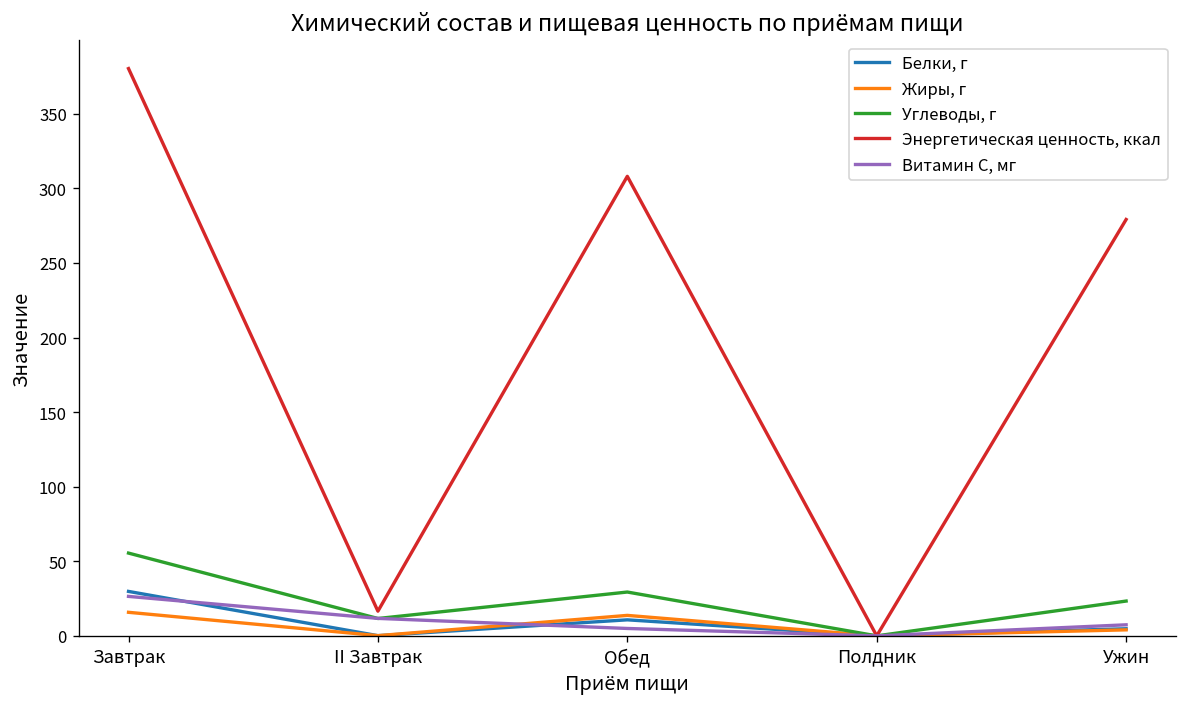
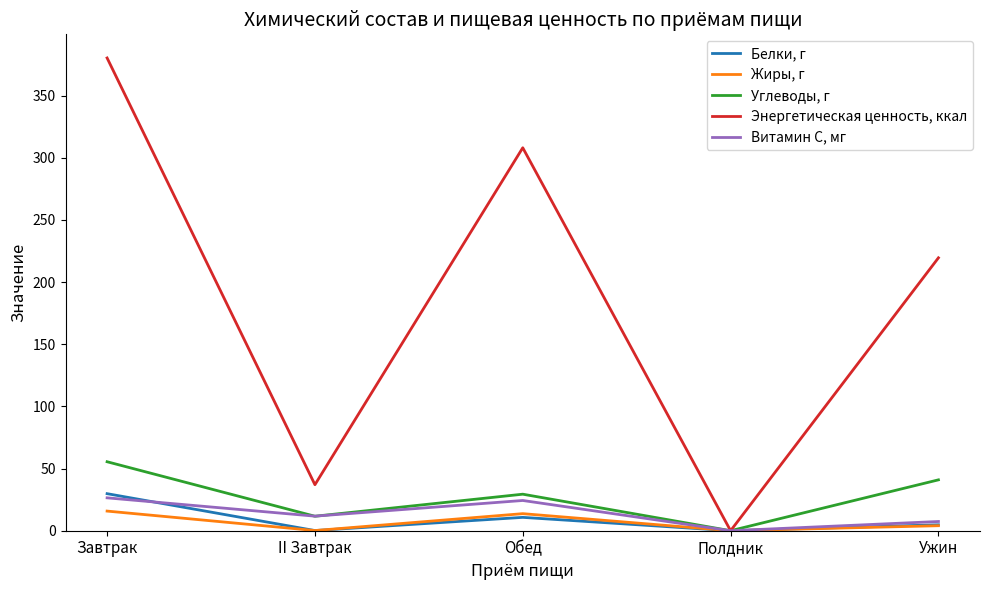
Энергетическая ценность, ккал, II Завтрак: 17 -> 37
Витамин С, мг, Обед: 5 -> 24
Углеводы, г, Ужин: 23 -> 41
Энергетическая ценность, ккал, Ужин: 279 -> 220
